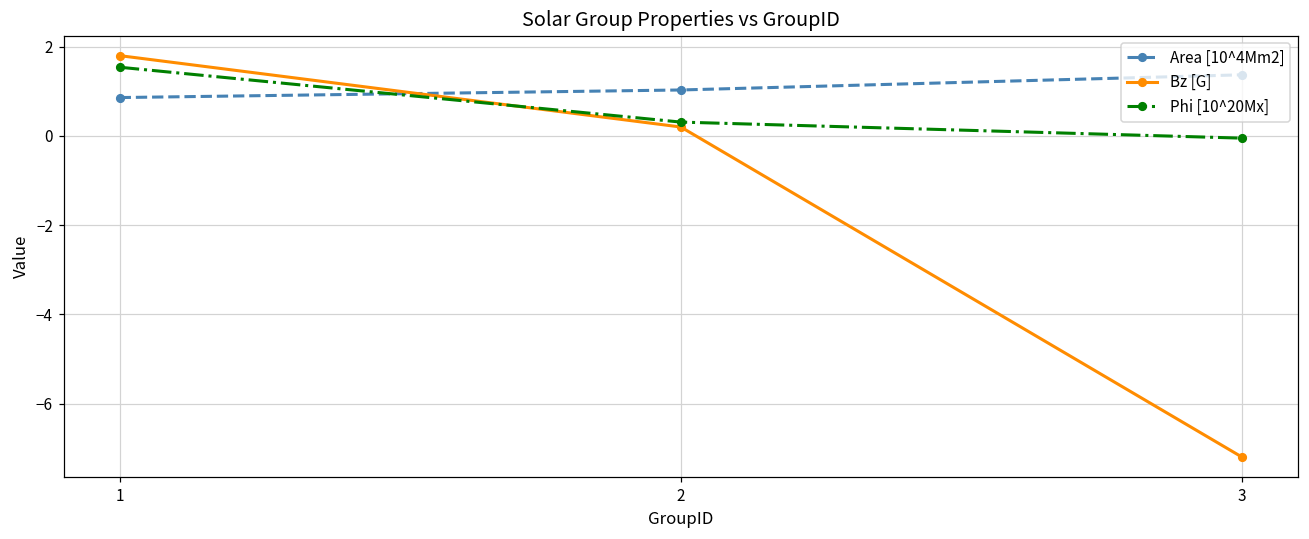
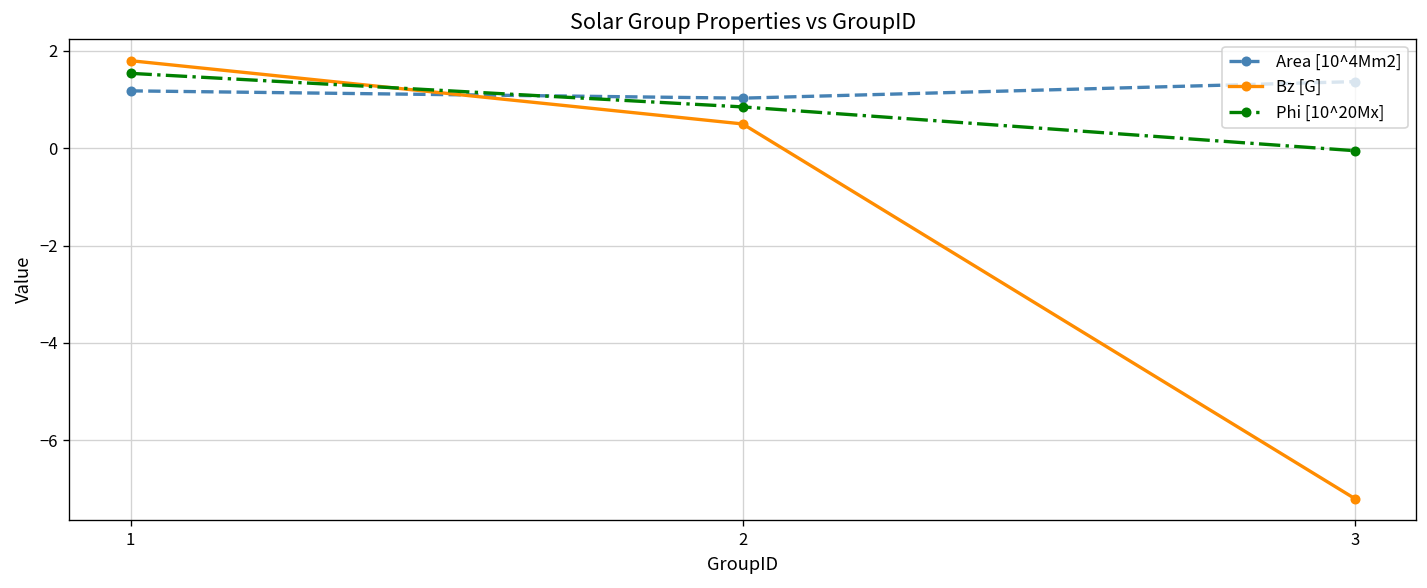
Area [10^4Mm2], 1: 0.9 -> 1.2
Bz [G], 2: 0.2 -> 0.5
Phi [10^20Mx], 2: 0.3 -> 0.9
